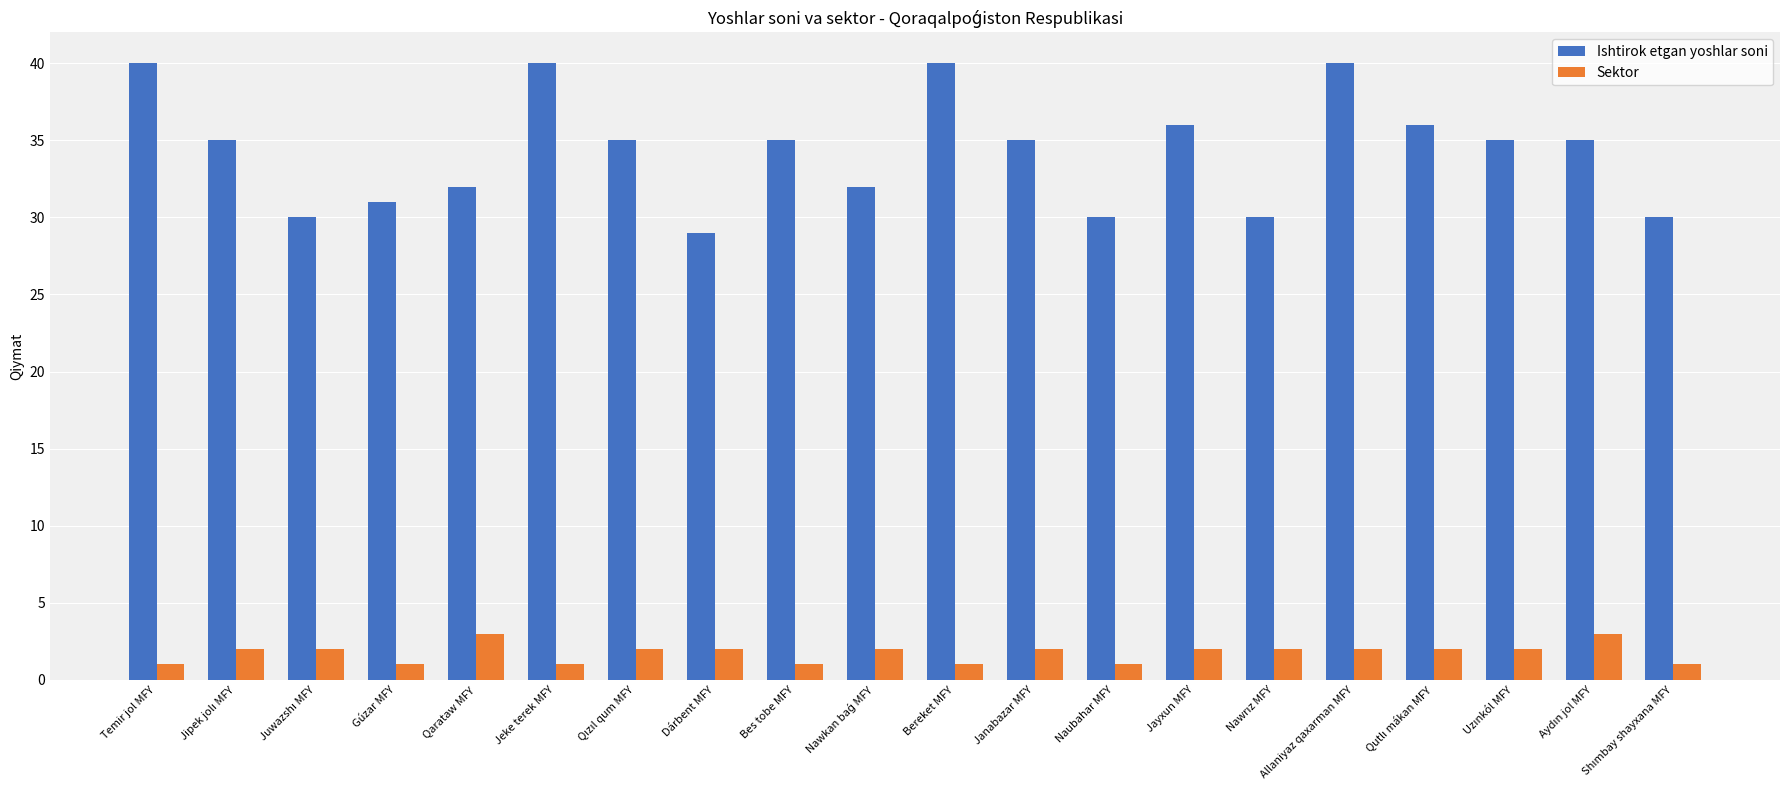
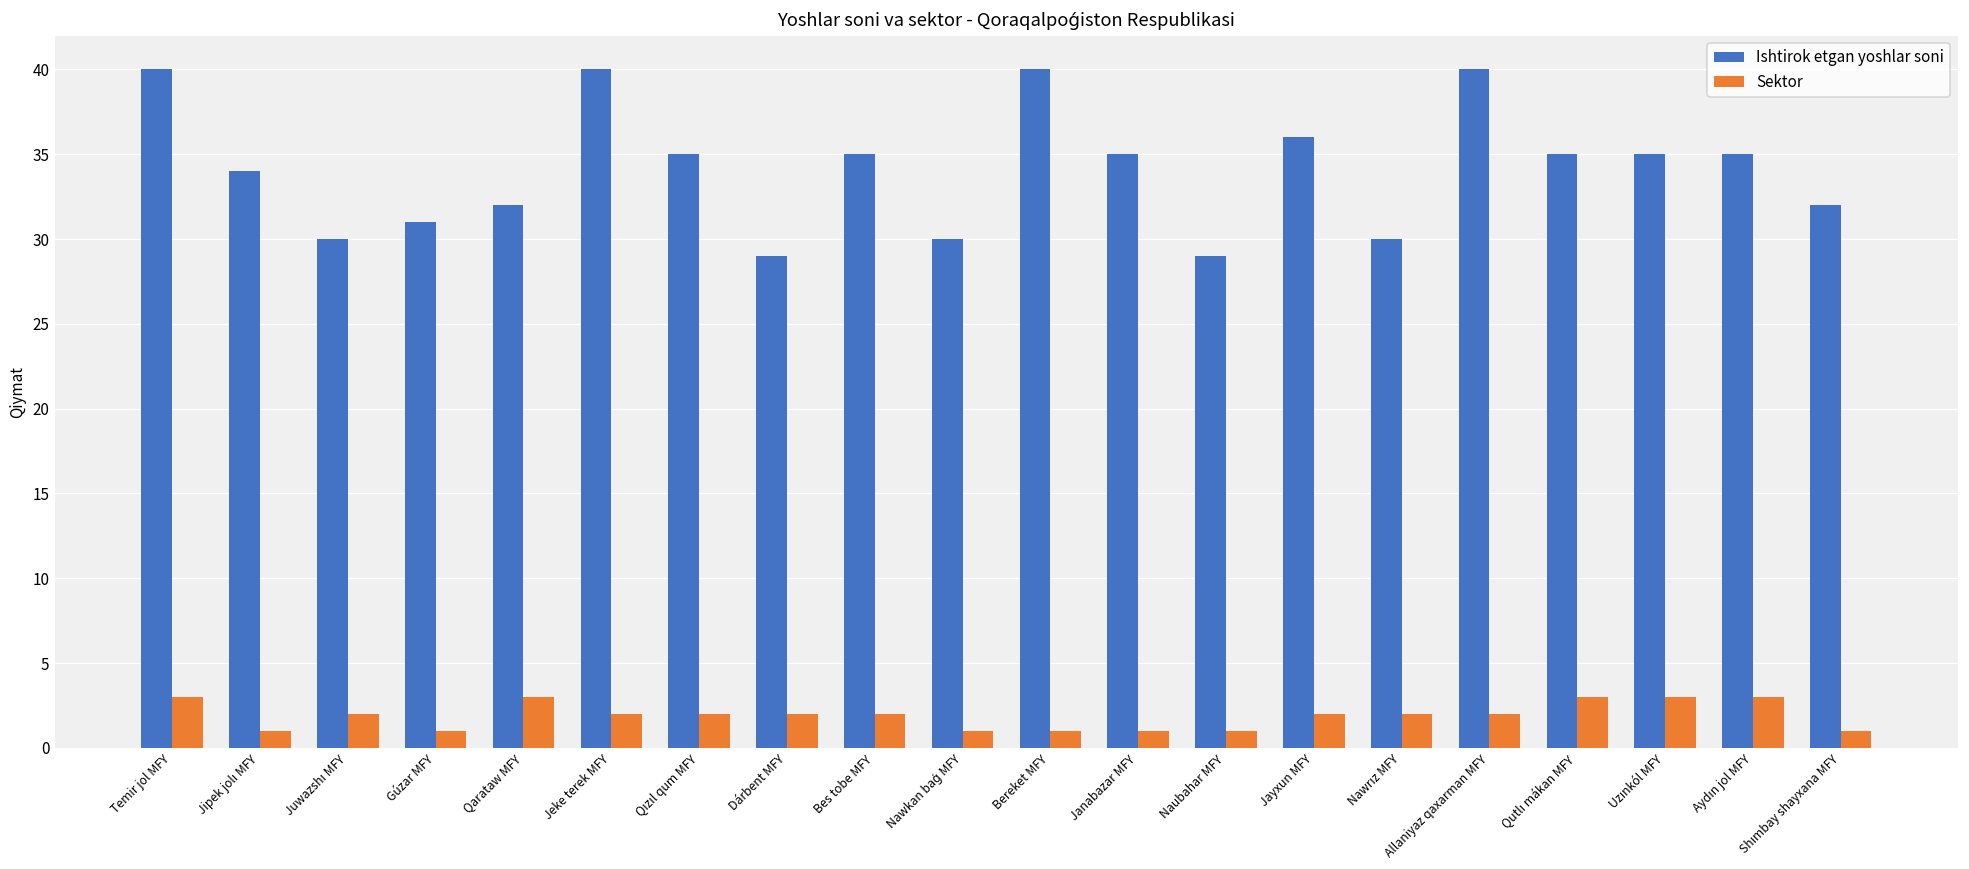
Sektor, Temir jol MFY: 1 -> 3
Ishtirok etgan yoshlar soni, Jipek jolı MFY: 35 -> 34
Sektor, Jipek jolı MFY: 2 -> 1
Sektor, Jeke terek MFY: 1 -> 2
Sektor, Bes tobe MFY: 1 -> 2
Ishtirok etgan yoshlar soni, Nawkan baǵ MFY: 32 -> 30
Sektor, Nawkan baǵ MFY: 2 -> 1
Sektor, Janabazar MFY: 2 -> 1
Ishtirok etgan yoshlar soni, Naubahar MFY: 30 -> 29
Ishtirok etgan yoshlar soni, Qutlı mákan MFY: 36 -> 35
Sektor, Qutlı mákan MFY: 2 -> 3
Sektor, Uzınkól MFY: 2 -> 3
Ishtirok etgan yoshlar soni, Shımbay shayxana MFY: 30 -> 32
